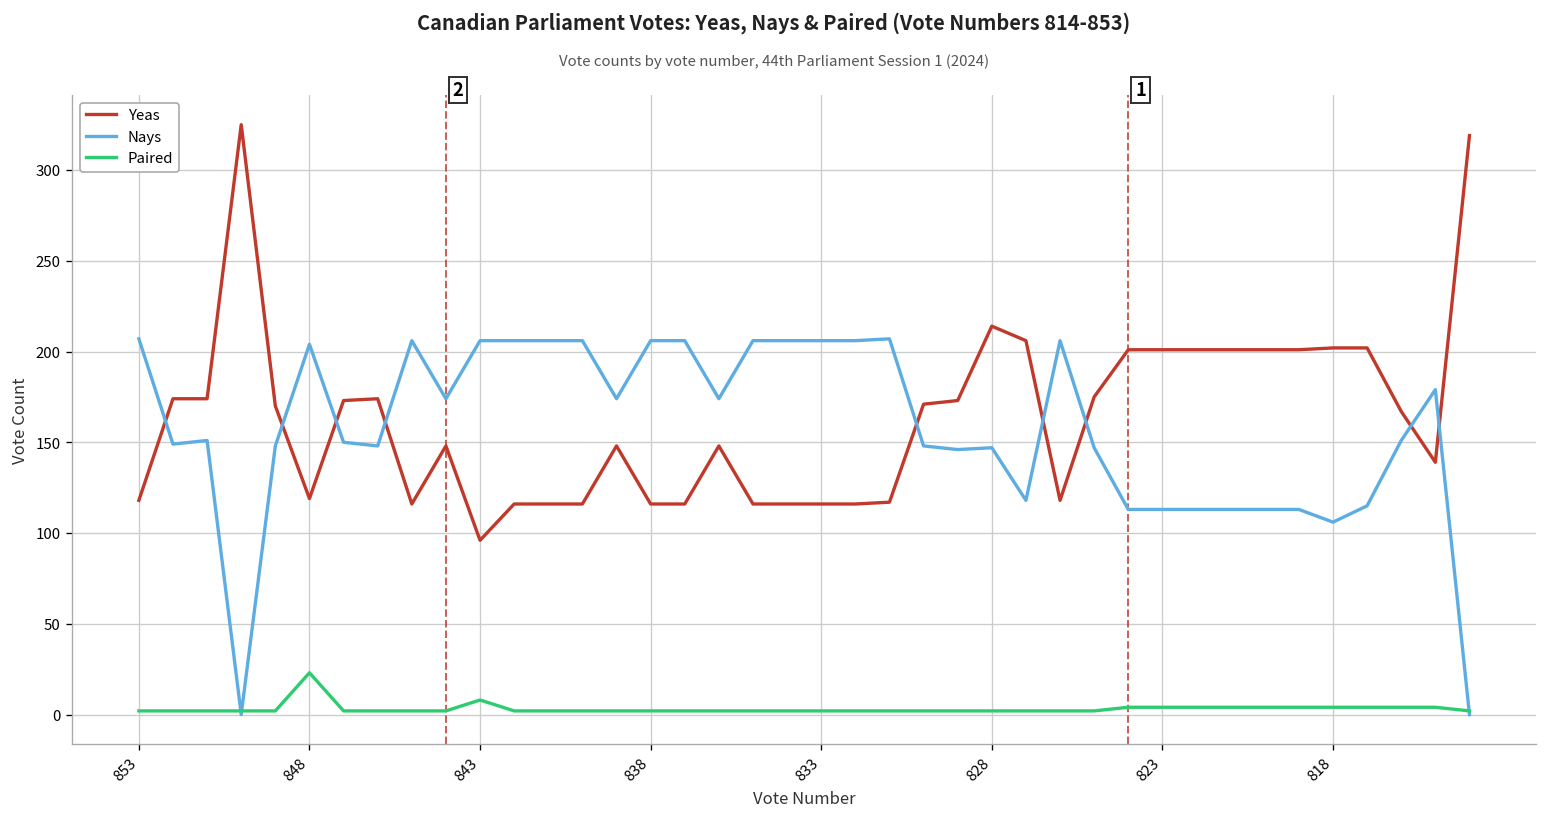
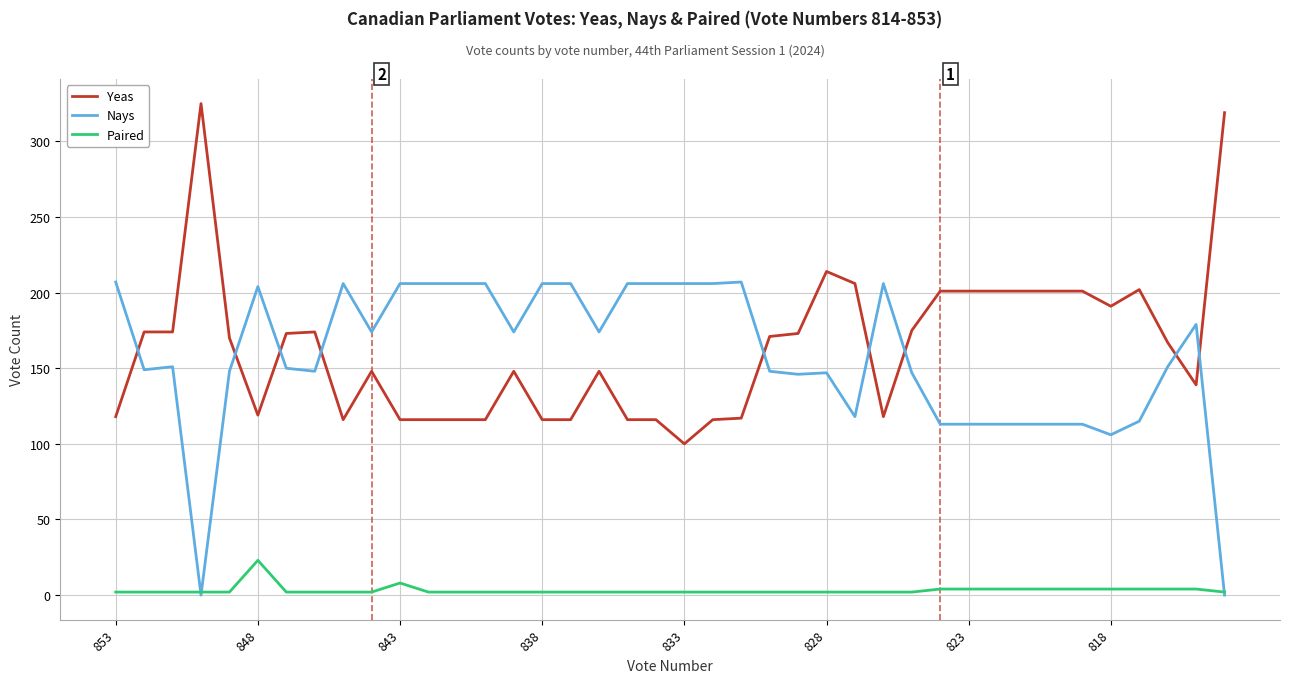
Yeas, 843: 96 -> 116
Yeas, 833: 116 -> 100
Yeas, 818: 202 -> 191
